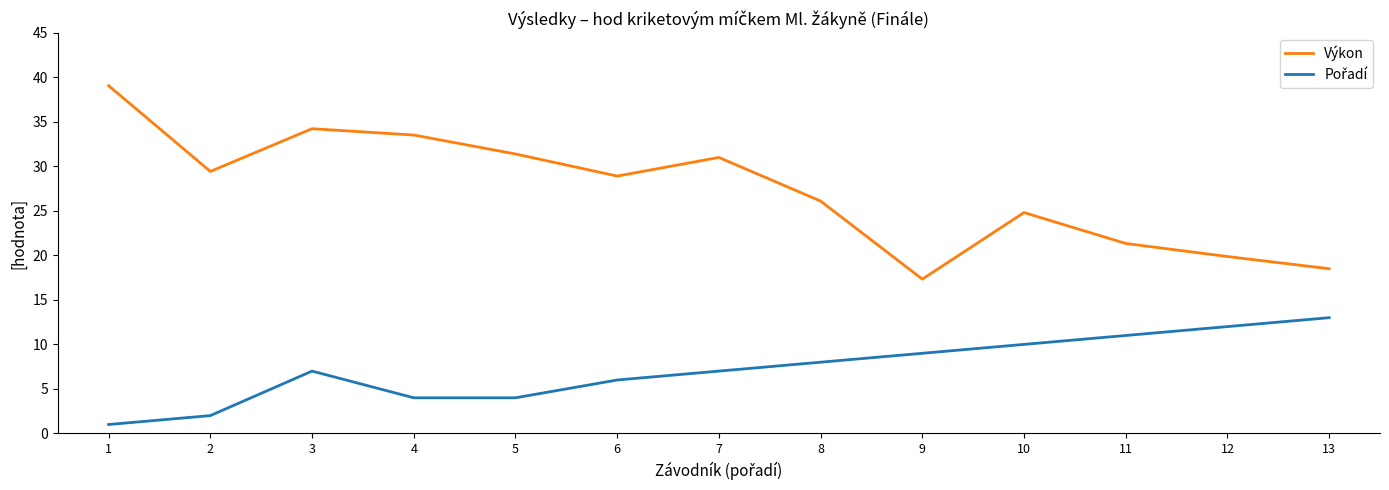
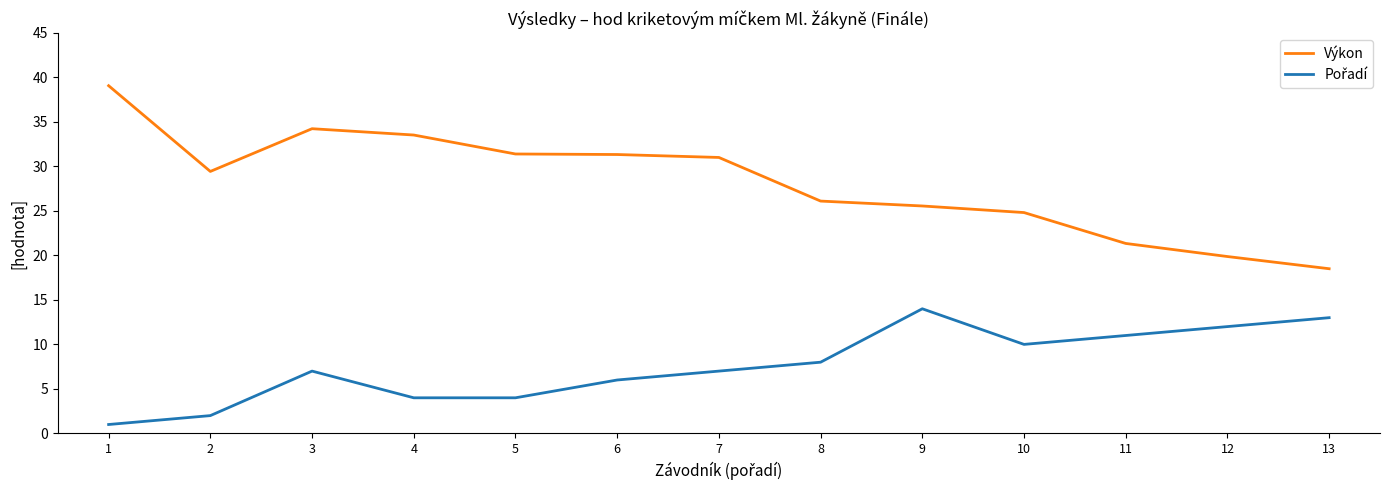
Výkon, 6: 29 -> 31
Výkon, 9: 17 -> 26
Pořadí, 9: 9 -> 14
